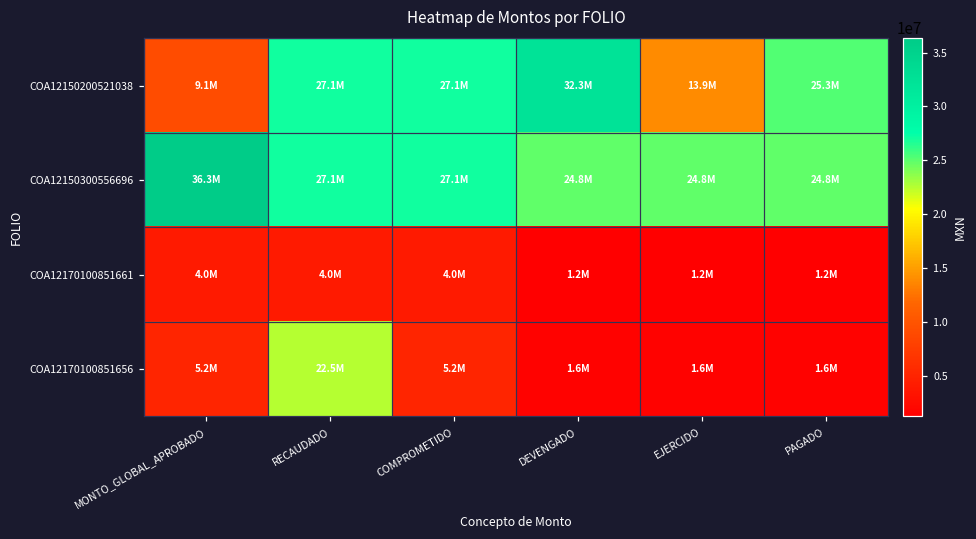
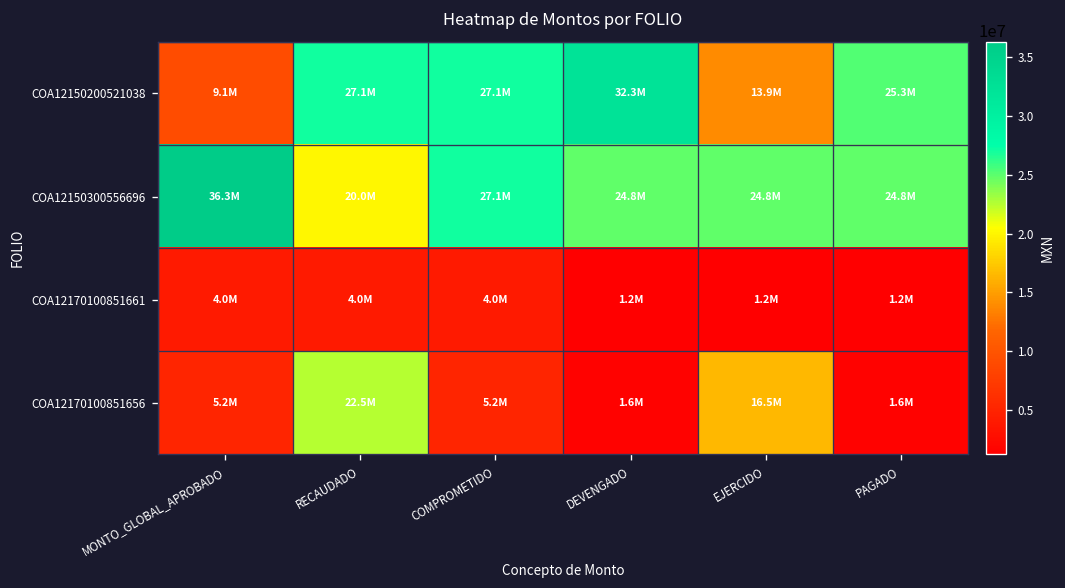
COA12150300556696, RECAUDADO: 27.1M -> 20.0M
COA12170100851656, EJERCIDO: 1.6M -> 16.5M
